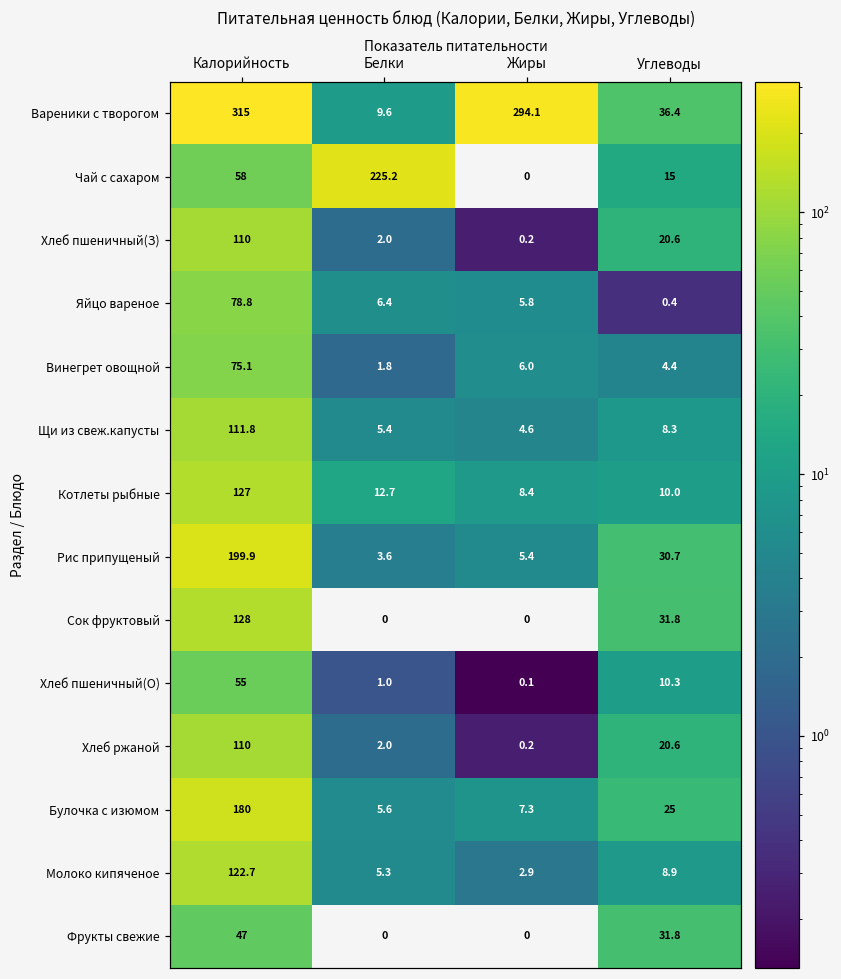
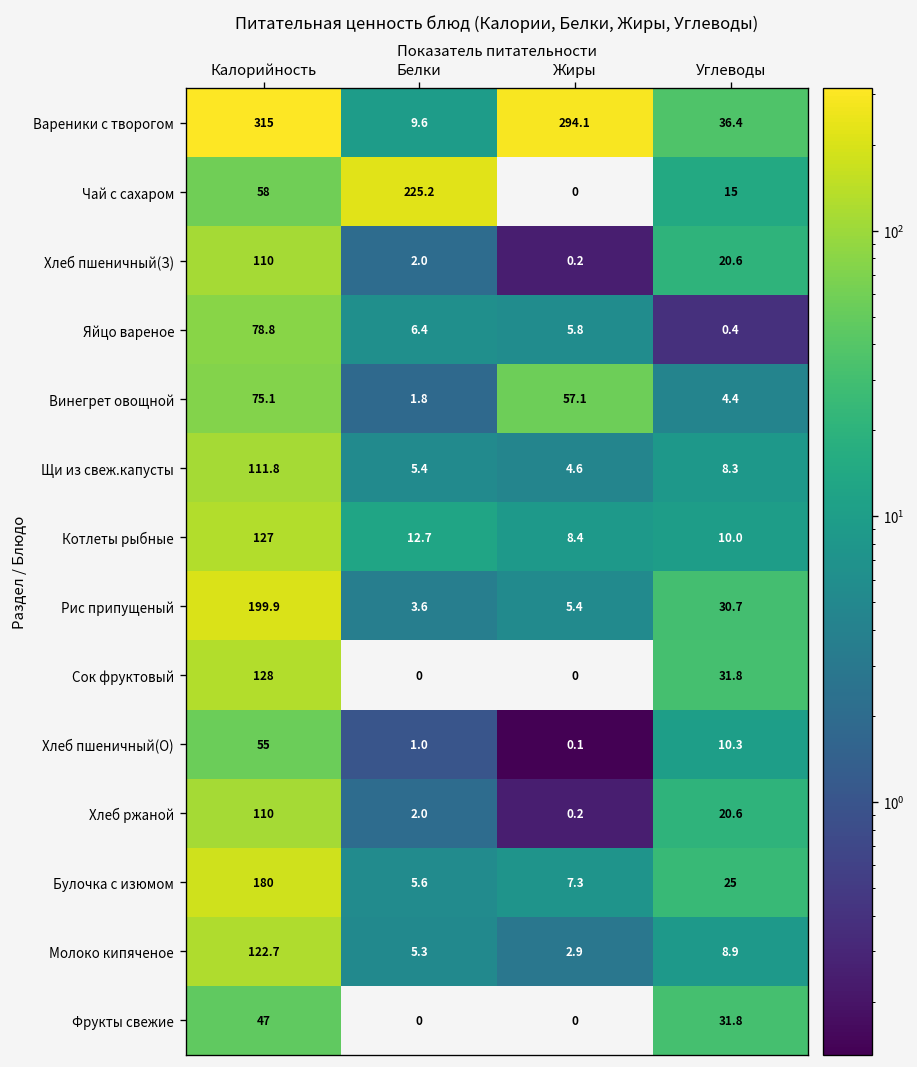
Винегрет овощной, Жиры: 6.0 -> 57.1
